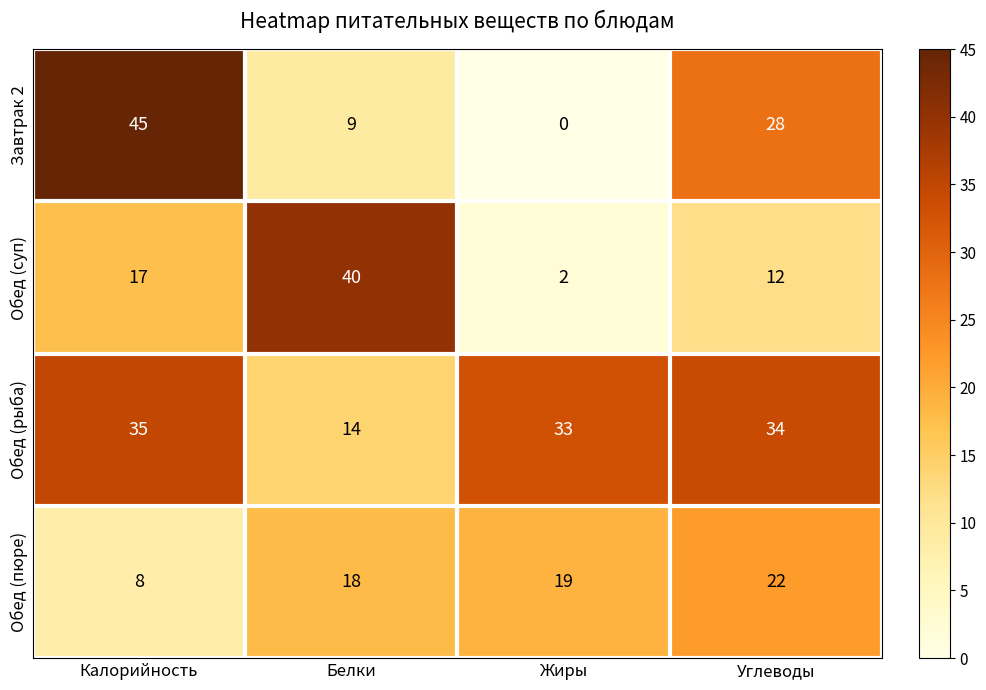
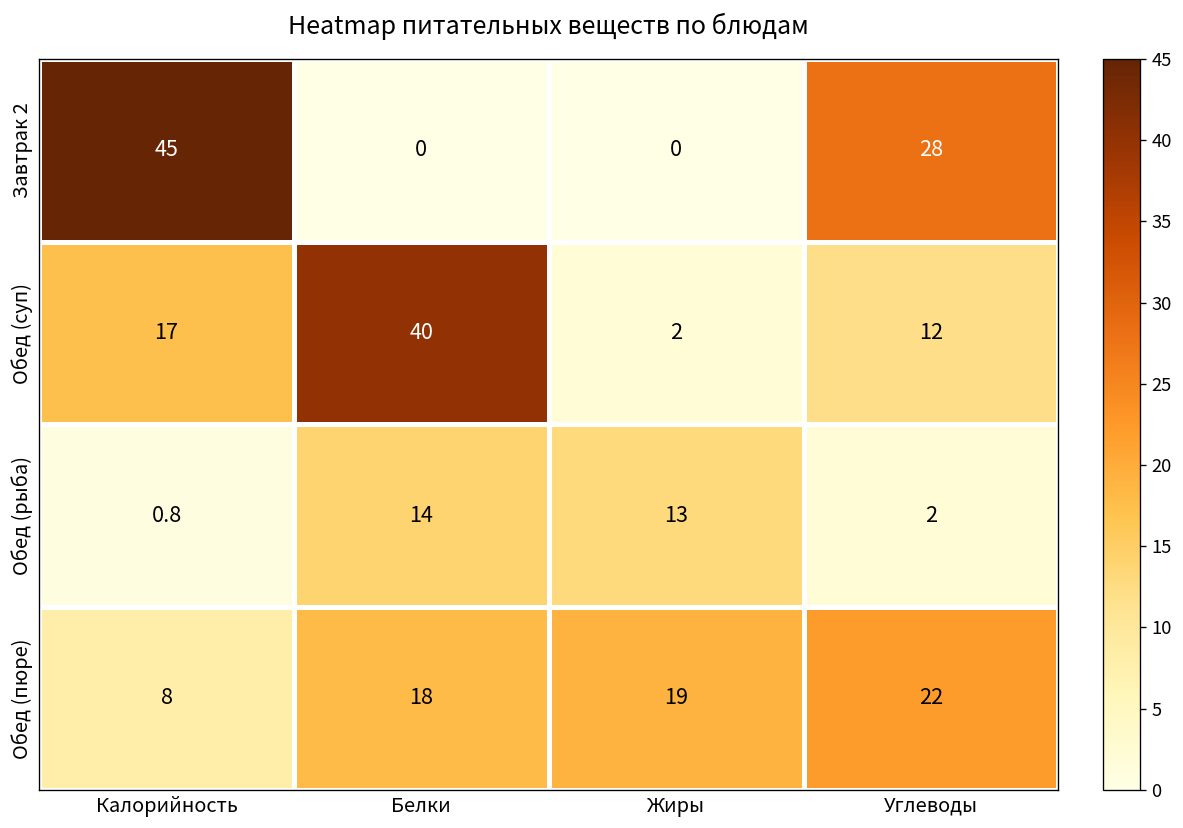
Завтрак 2, Белки: 9 -> 0
Обед (рыба), Калорийность: 35 -> 0.8
Обед (рыба), Жиры: 33 -> 13
Обед (рыба), Углеводы: 34 -> 2
